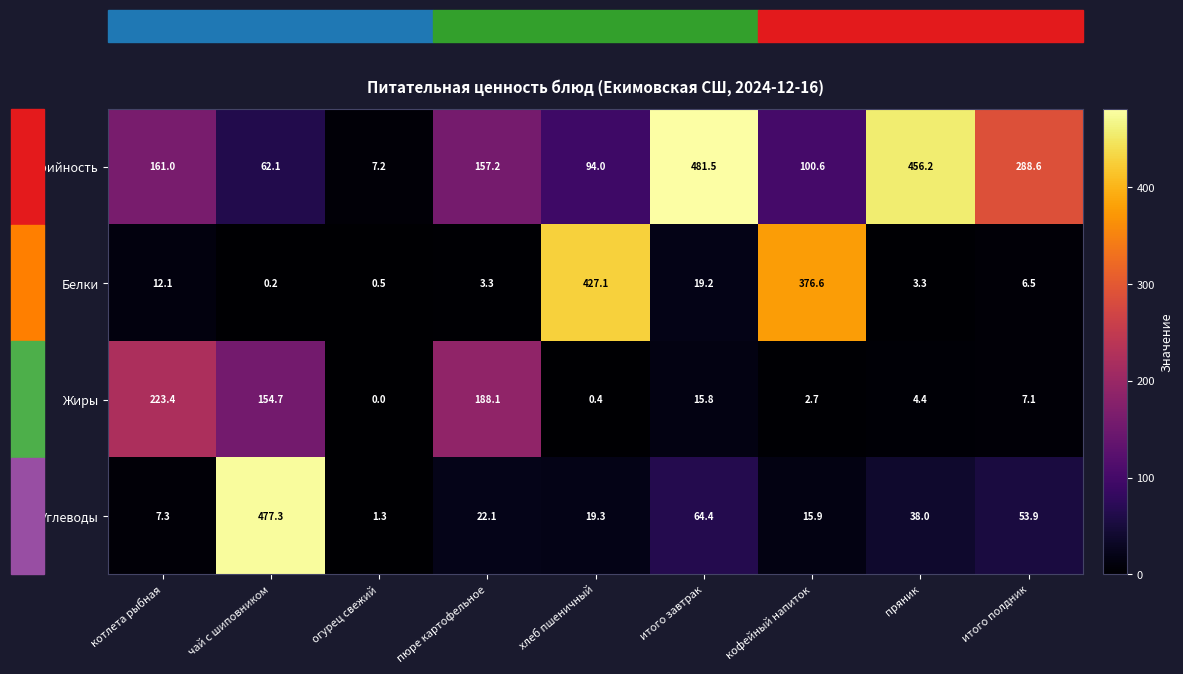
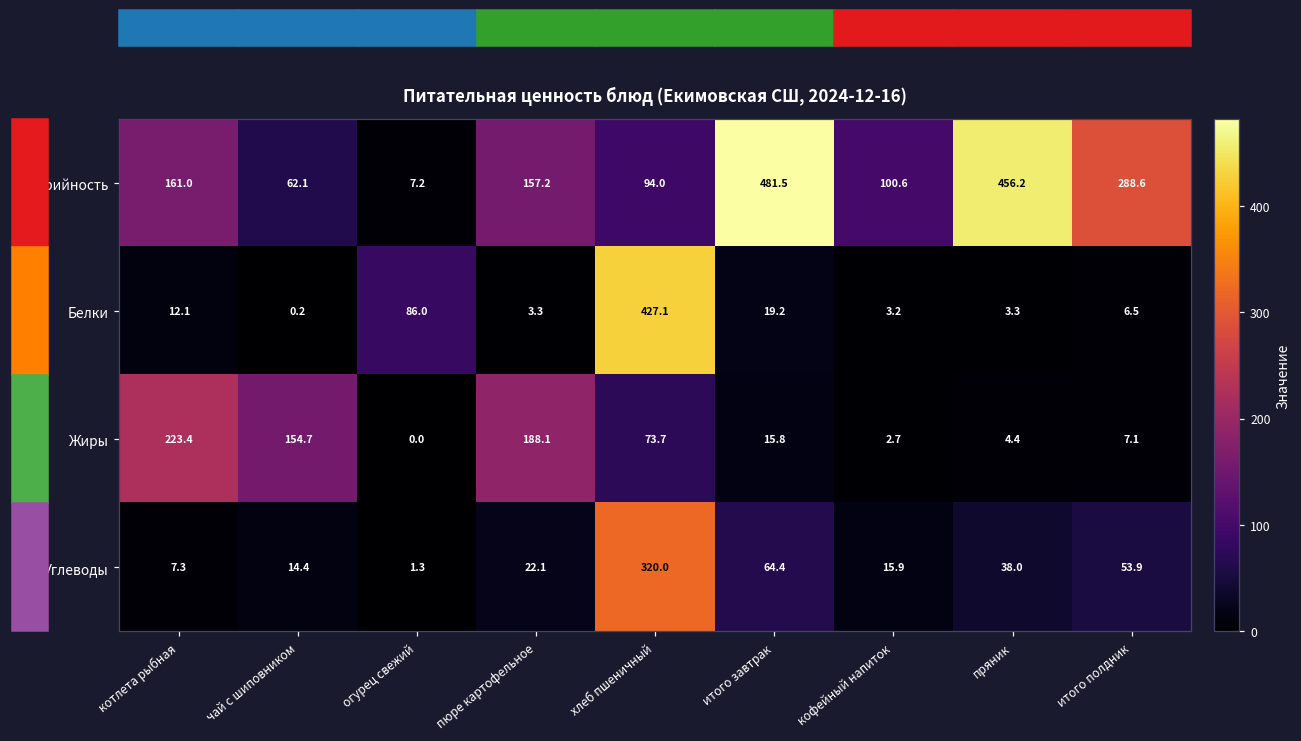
Белки, огурец свежий: 0.5 -> 86.0
Белки, кофейный напиток: 376.6 -> 3.2
Жиры, хлеб пшеничный: 0.4 -> 73.7
Углеводы, чай с шиповником: 477.3 -> 14.4
Углеводы, хлеб пшеничный: 19.3 -> 320.0
